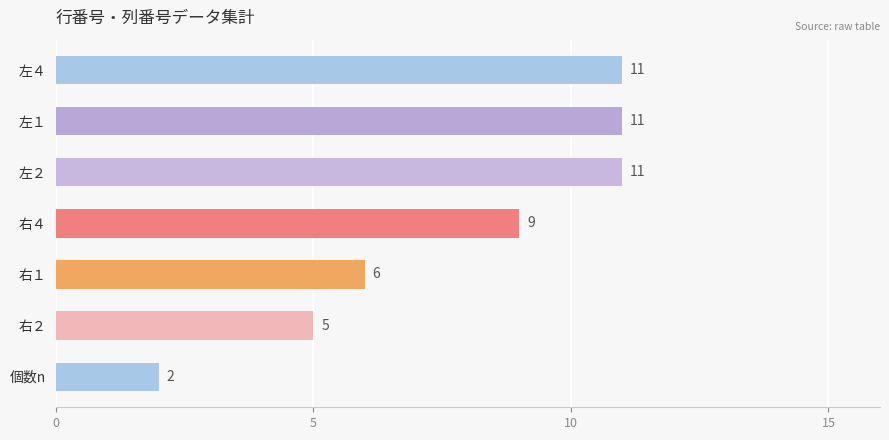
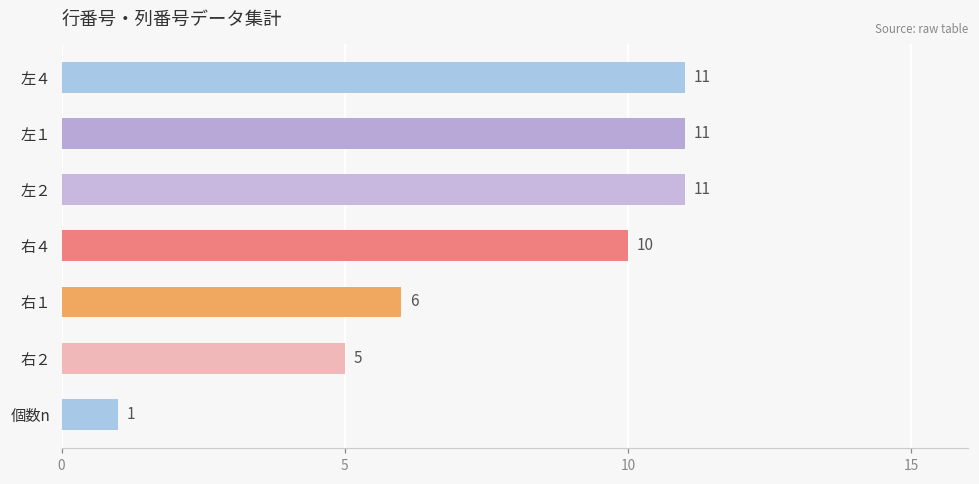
右４: 9 -> 10
個数n: 2 -> 1
